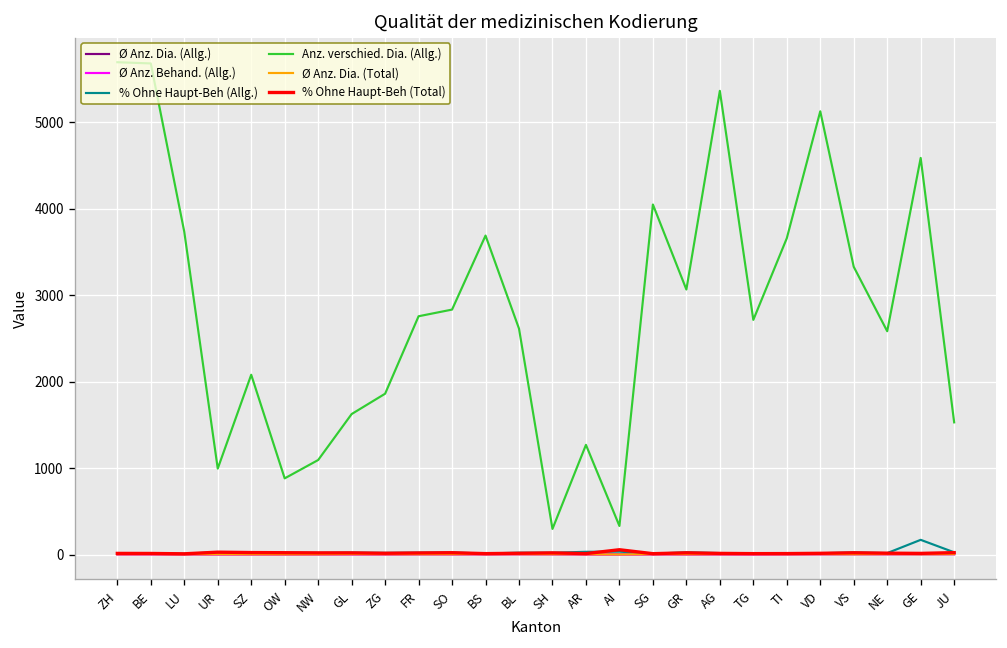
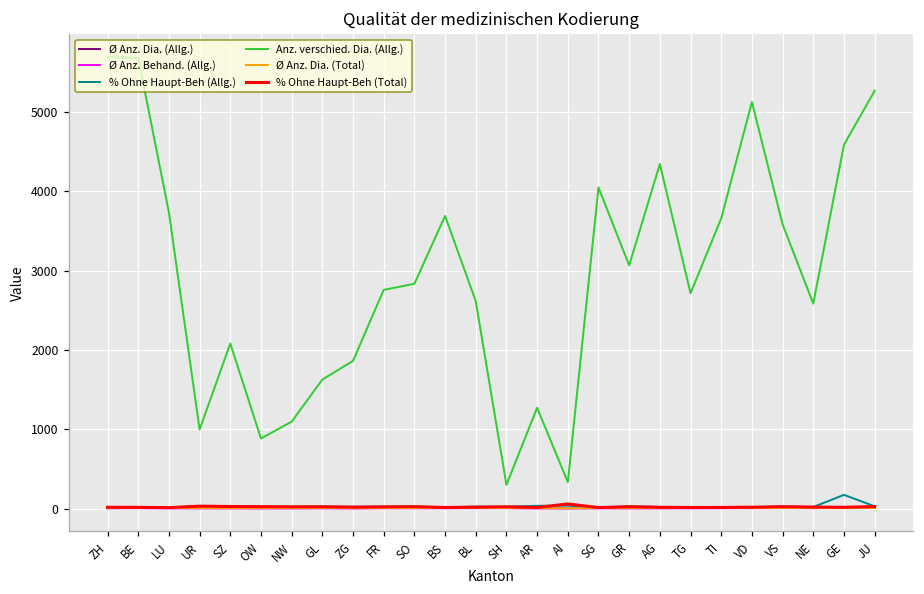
Anz. verschied. Dia. (Allg.), AG: 5400 -> 4300
Anz. verschied. Dia. (Allg.), VS: 3300 -> 3600
Anz. verschied. Dia. (Allg.), JU: 1500 -> 5300
